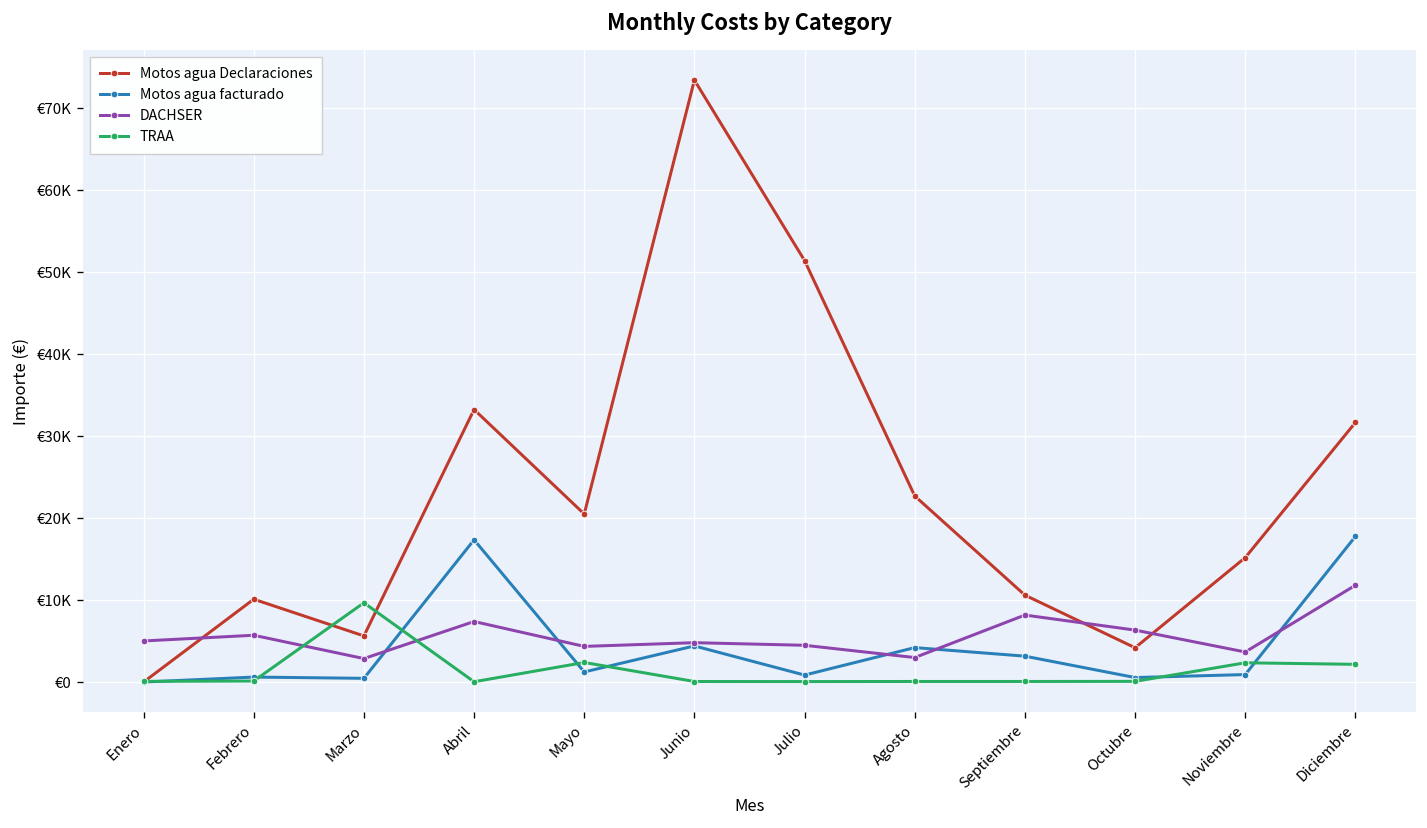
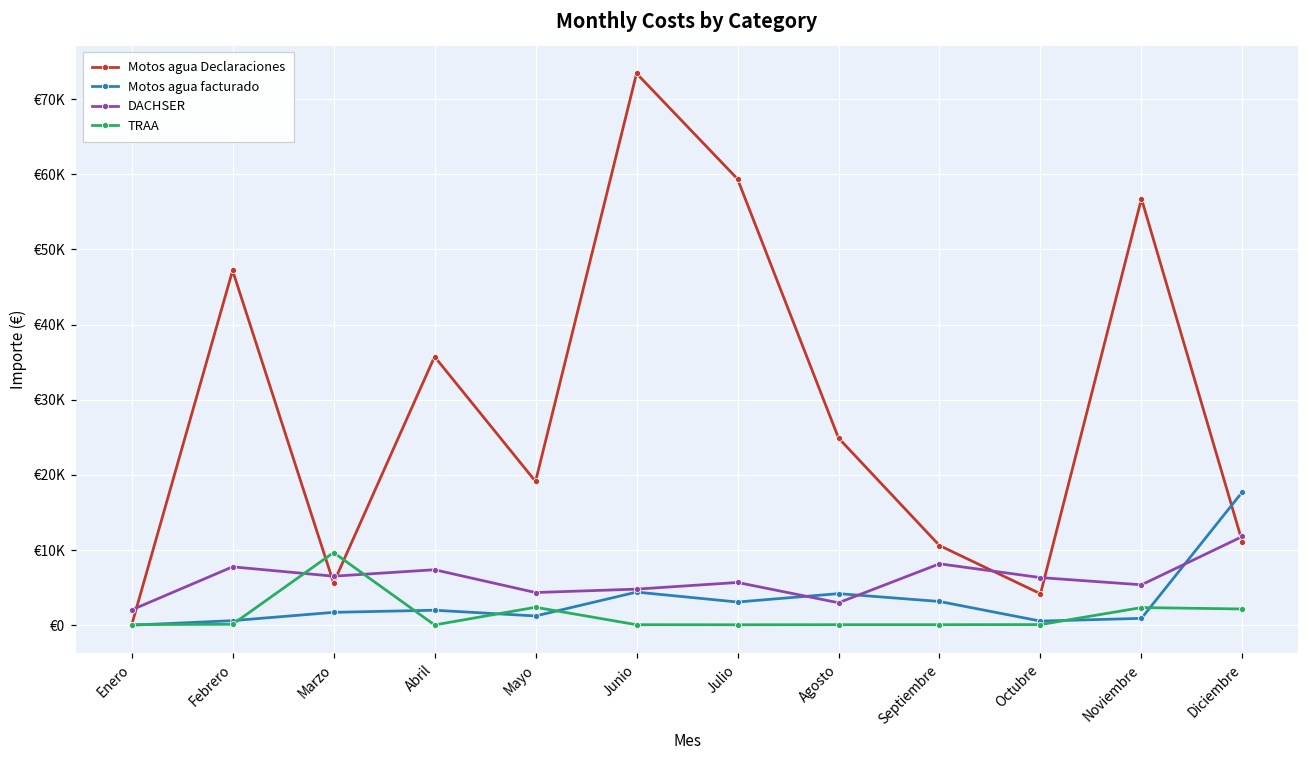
DACHSER, Enero: €5000 -> €2000
Motos agua Declaraciones, Febrero: €10000 -> €47000
DACHSER, Febrero: €6000 -> €8000
Motos agua facturado, Marzo: €0 -> €2000
DACHSER, Marzo: €3000 -> €7000
Motos agua Declaraciones, Abril: €33000 -> €36000
Motos agua facturado, Abril: €17000 -> €2000
Motos agua Declaraciones, Mayo: €20000 -> €19000
Motos agua Declaraciones, Julio: €51000 -> €59000
Motos agua facturado, Julio: €1000 -> €3000
DACHSER, Julio: €4000 -> €6000
Motos agua Declaraciones, Agosto: €23000 -> €25000
Motos agua Declaraciones, Noviembre: €15000 -> €57000
DACHSER, Noviembre: €4000 -> €5000
Motos agua Declaraciones, Diciembre: €32000 -> €11000
